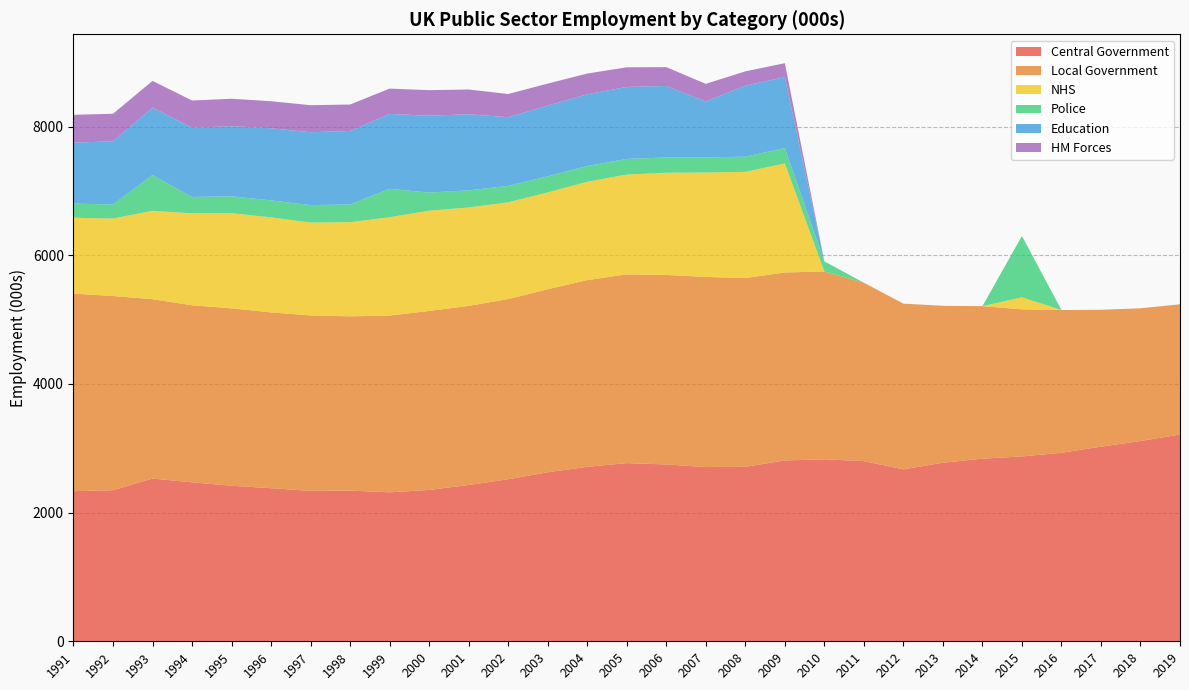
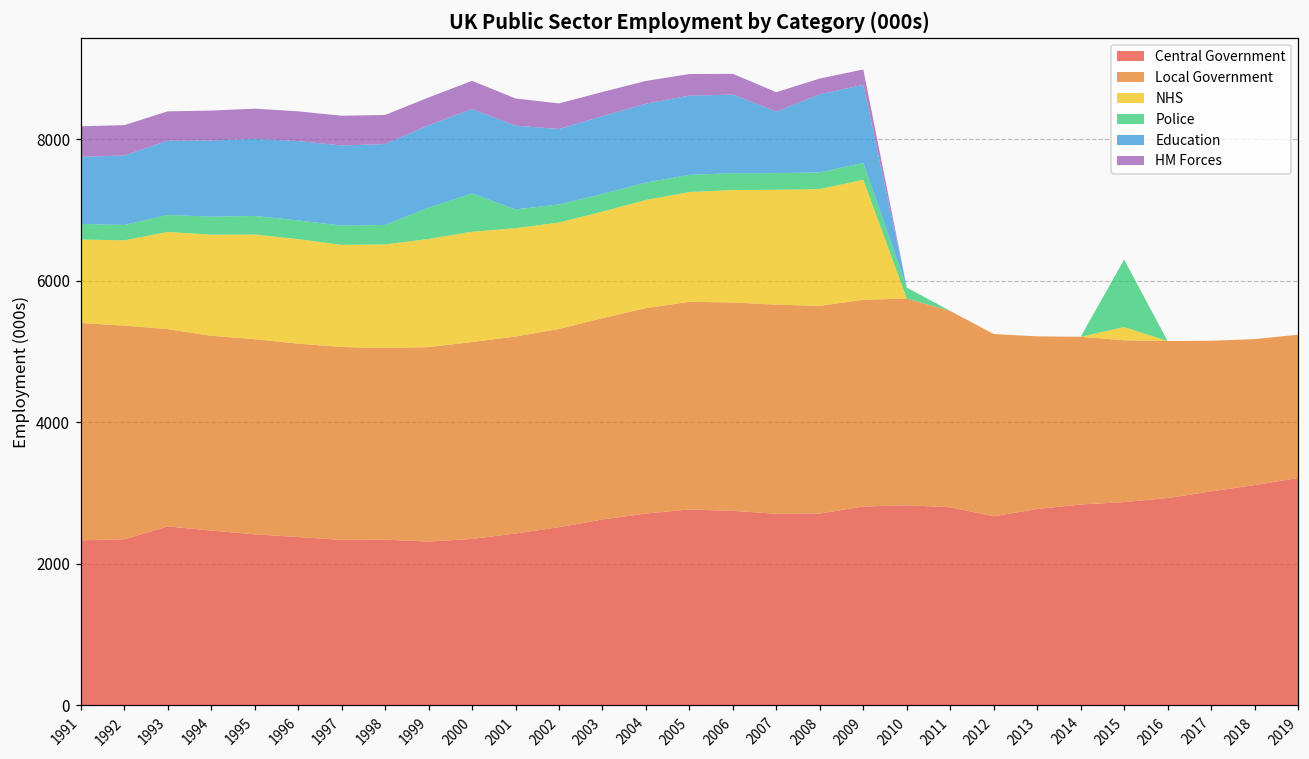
Police, 1993: 600 -> 200
Police, 2000: 300 -> 500
